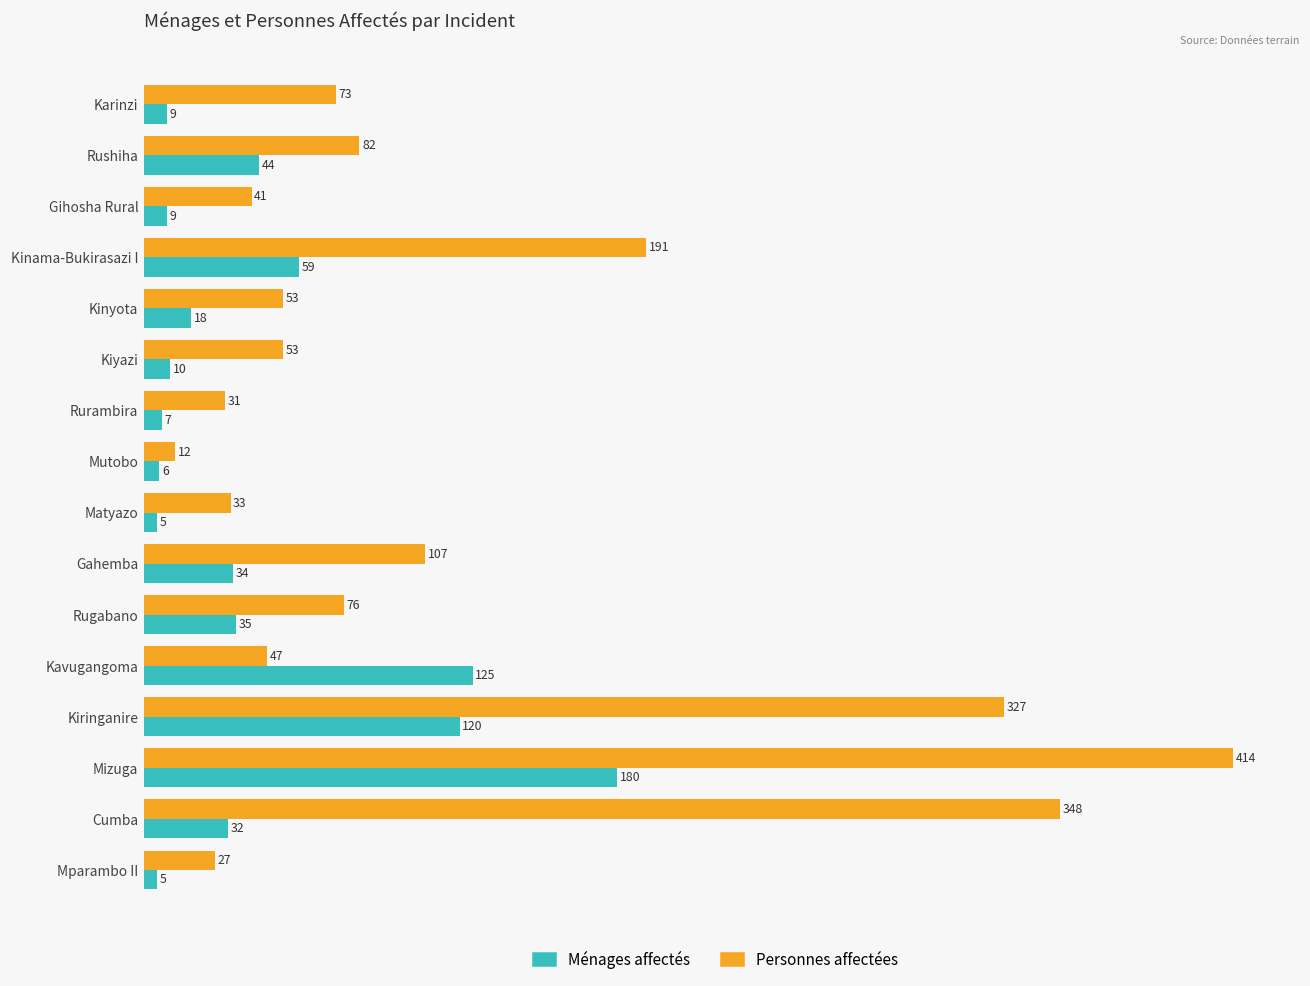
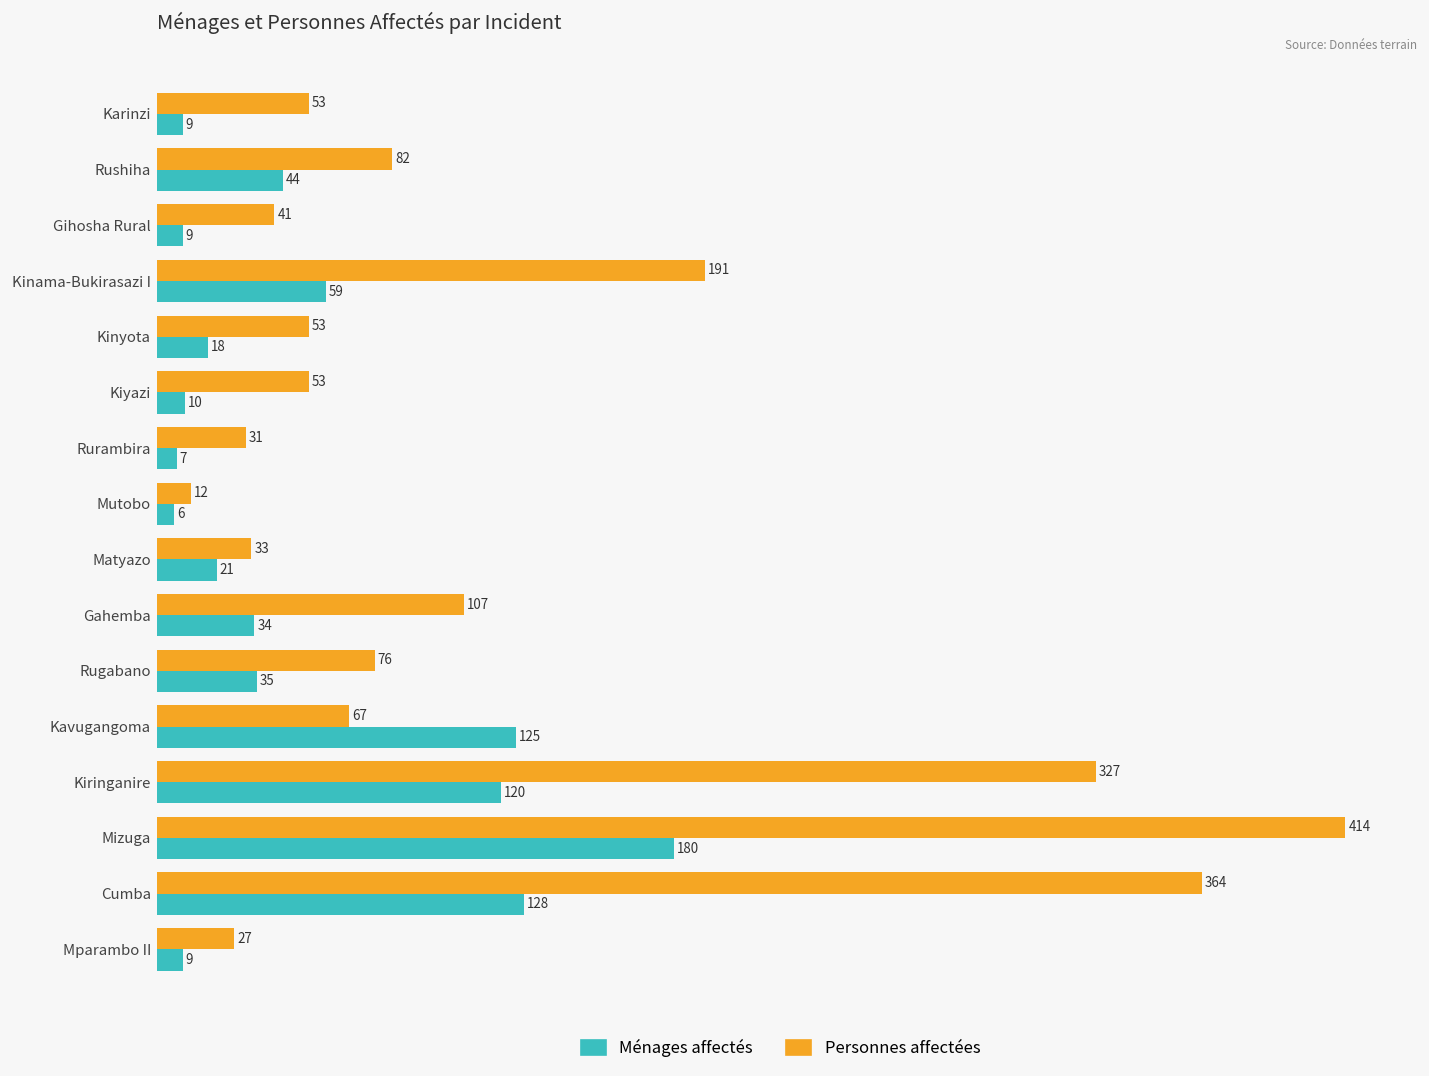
Personnes affectées, Karinzi: 73 -> 53
Ménages affectés, Matyazo: 5 -> 21
Personnes affectées, Kavugangoma: 47 -> 67
Personnes affectées, Cumba: 348 -> 364
Ménages affectés, Cumba: 32 -> 128
Ménages affectés, Mparambo II: 5 -> 9
